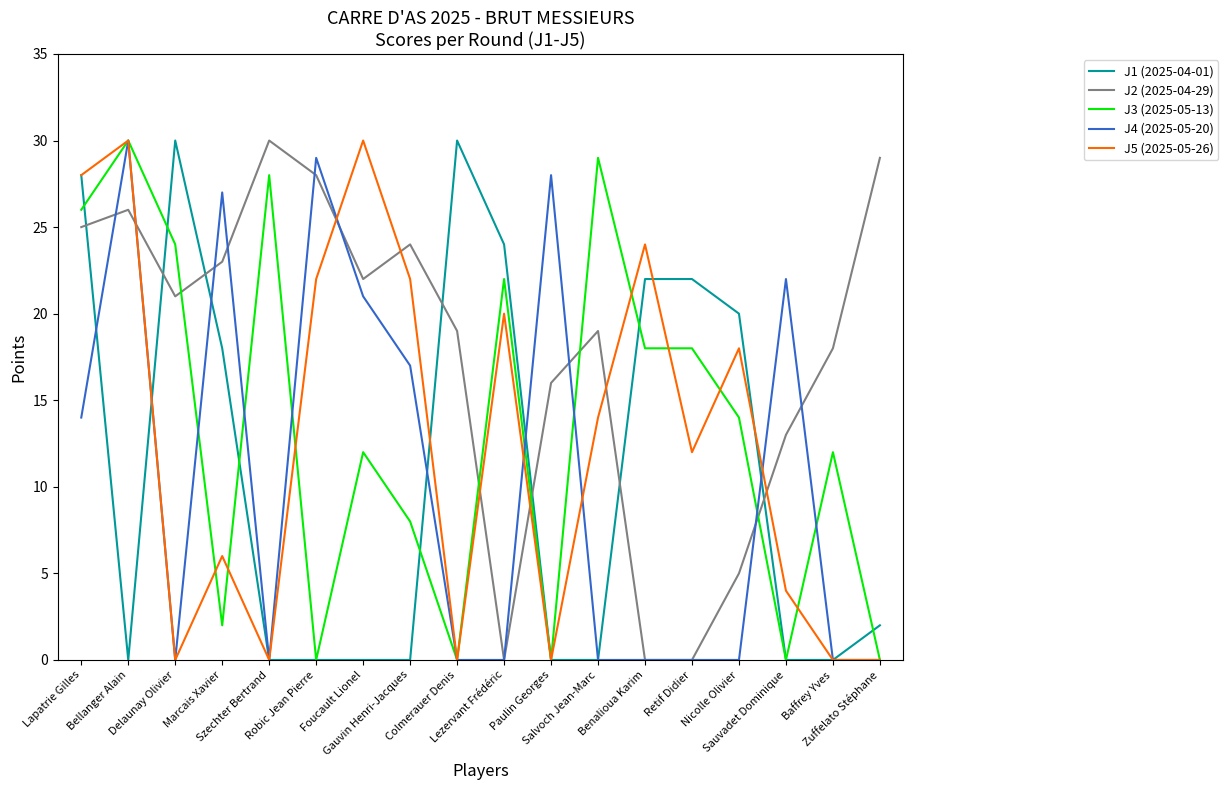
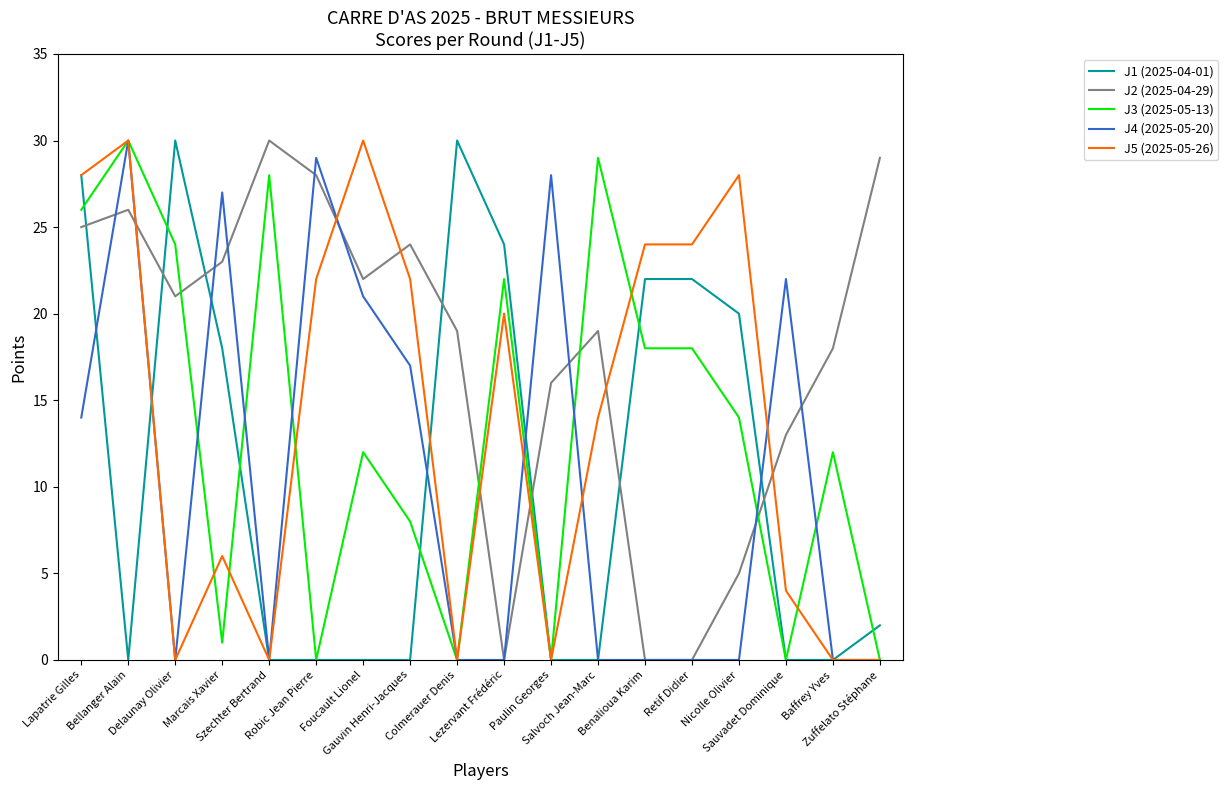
J3 (2025-05-13), Marcais Xavier: 2 -> 1
J5 (2025-05-26), Retif Didier: 12 -> 24
J5 (2025-05-26), Nicolle Olivier: 18 -> 28
